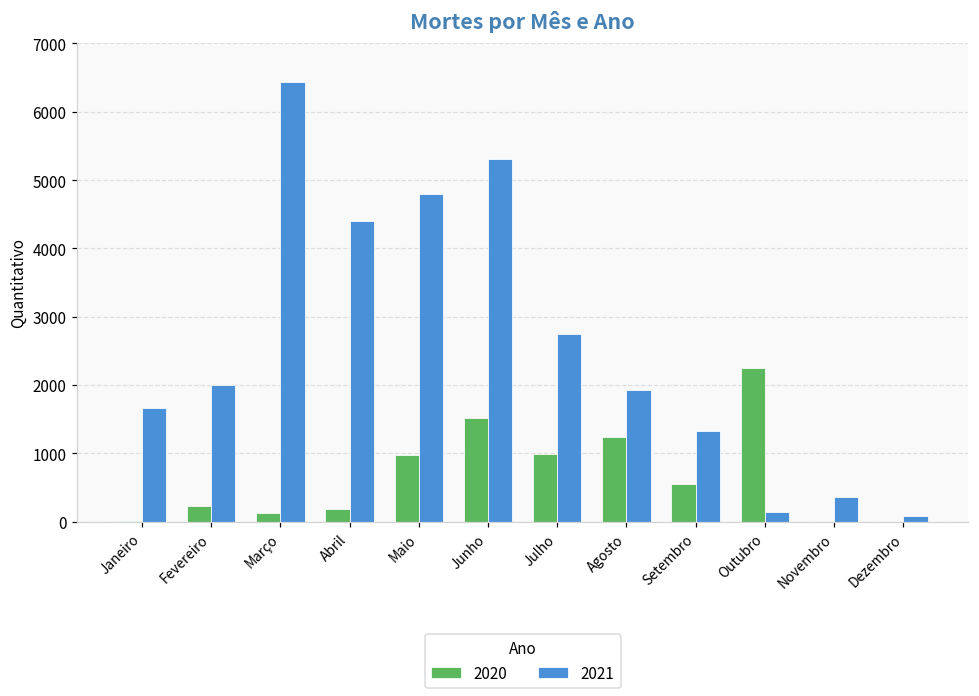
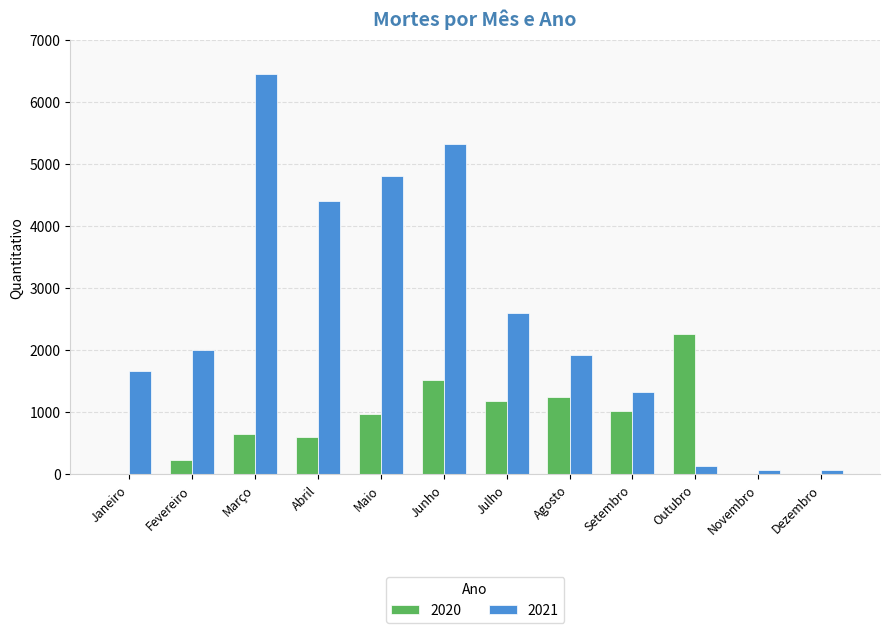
2020, Março: 100 -> 600
2020, Abril: 200 -> 600
2020, Julho: 1000 -> 1200
2021, Julho: 2800 -> 2600
2020, Setembro: 500 -> 1000
2021, Novembro: 400 -> 100
